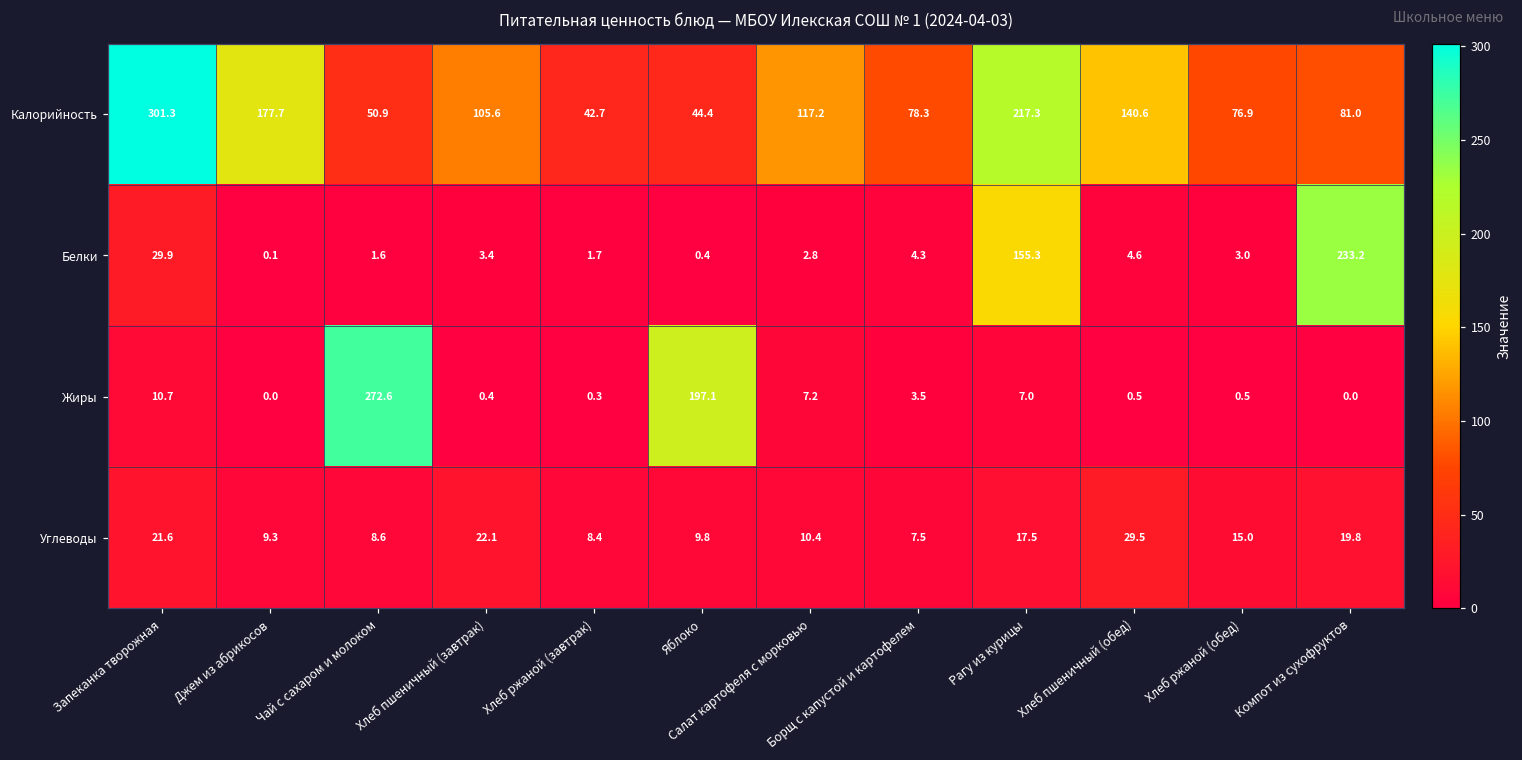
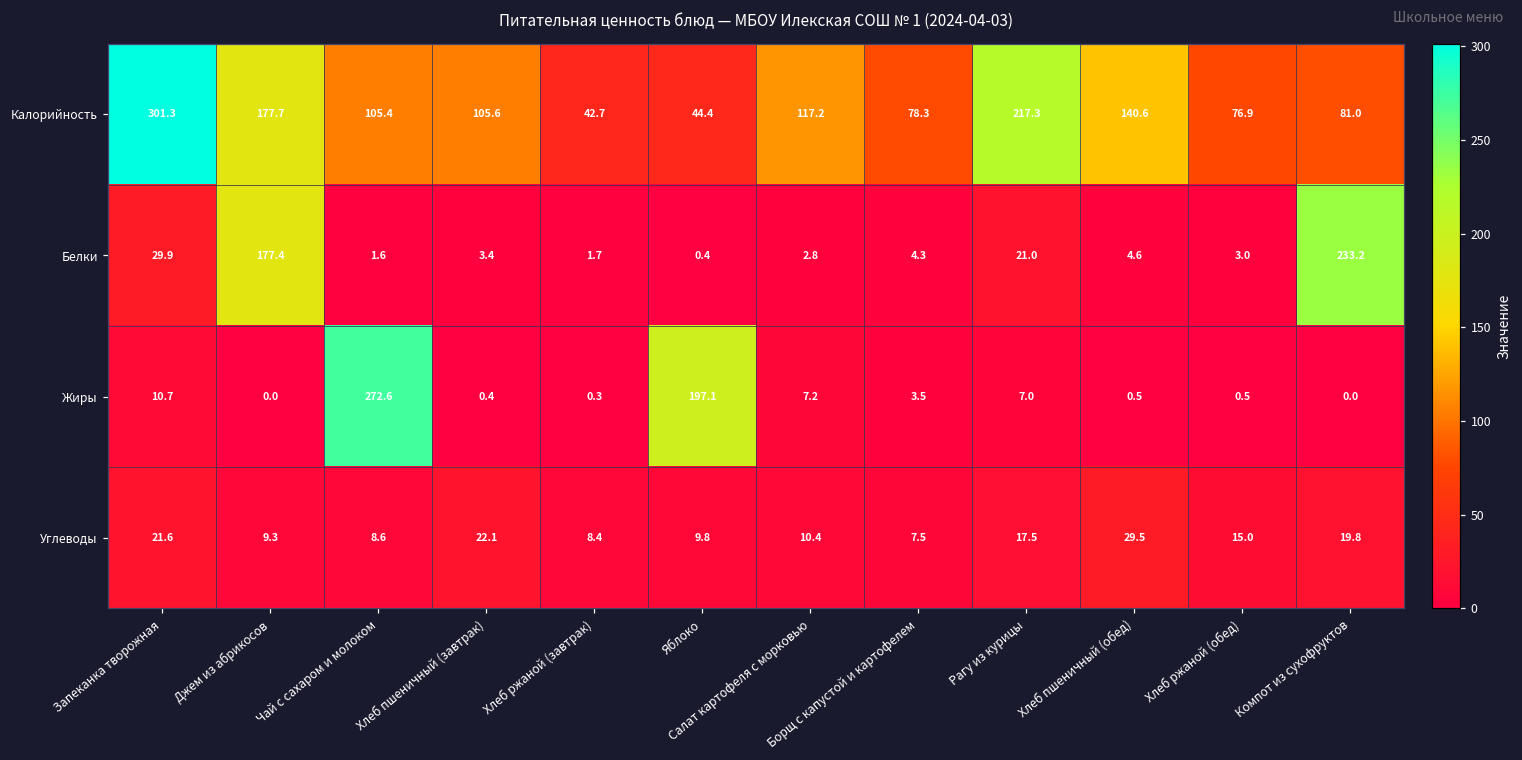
Калорийность, Чай с сахаром и молоком: 50.9 -> 105.4
Белки, Джем из абрикосов: 0.1 -> 177.4
Белки, Рагу из курицы: 155.3 -> 21.0
